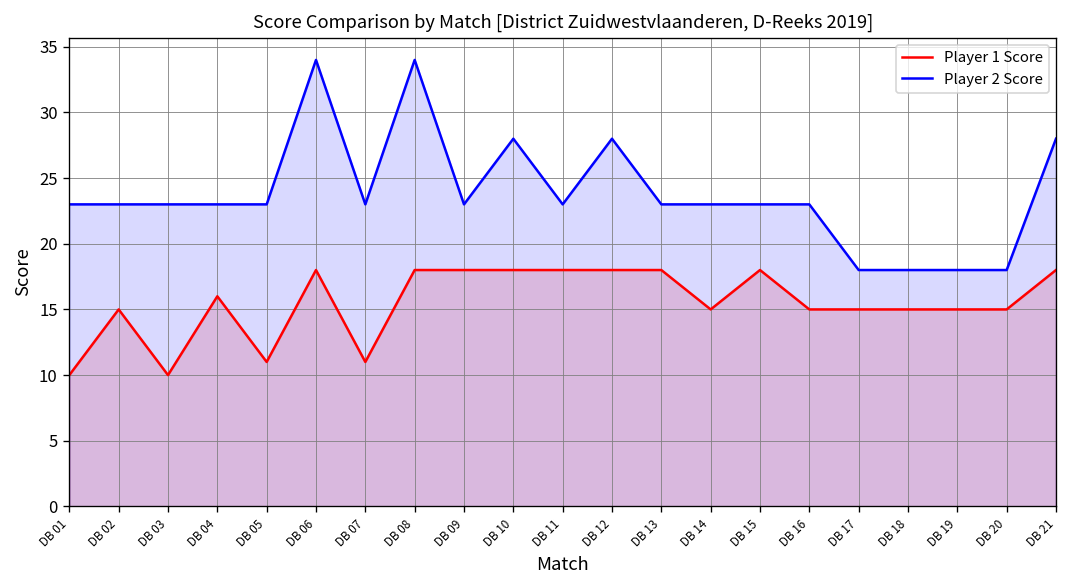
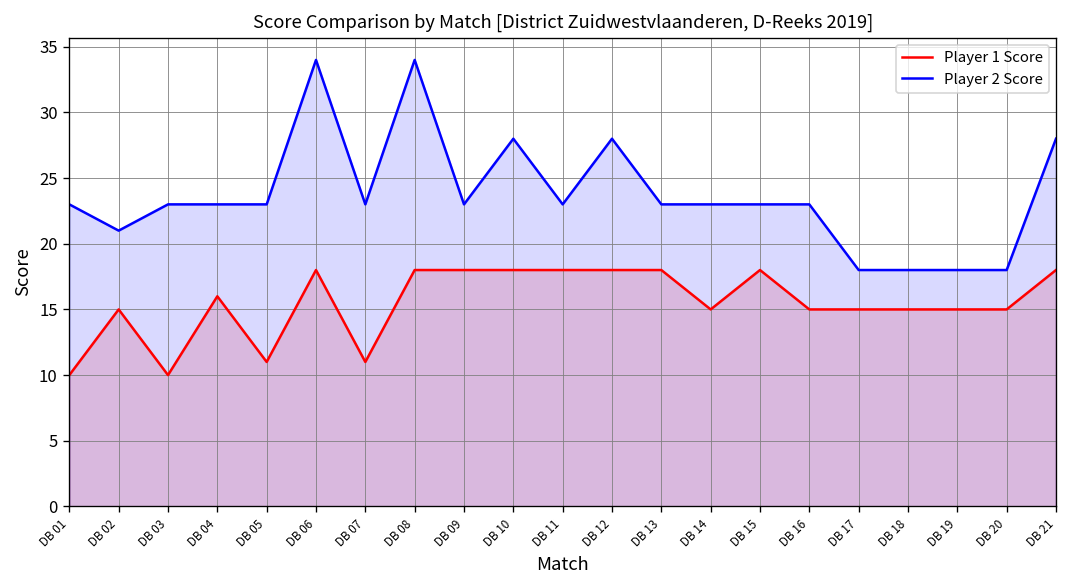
Player 2 Score, DB 02: 23 -> 21
